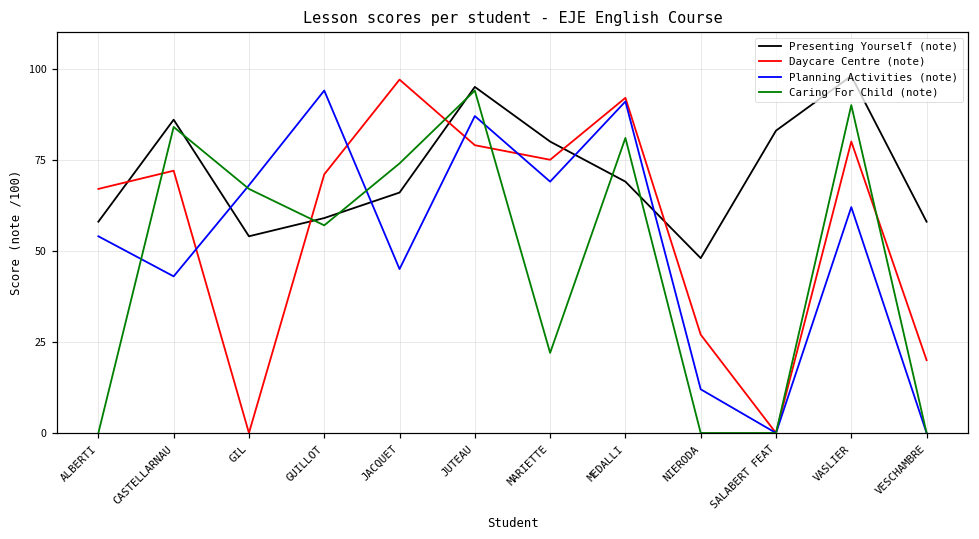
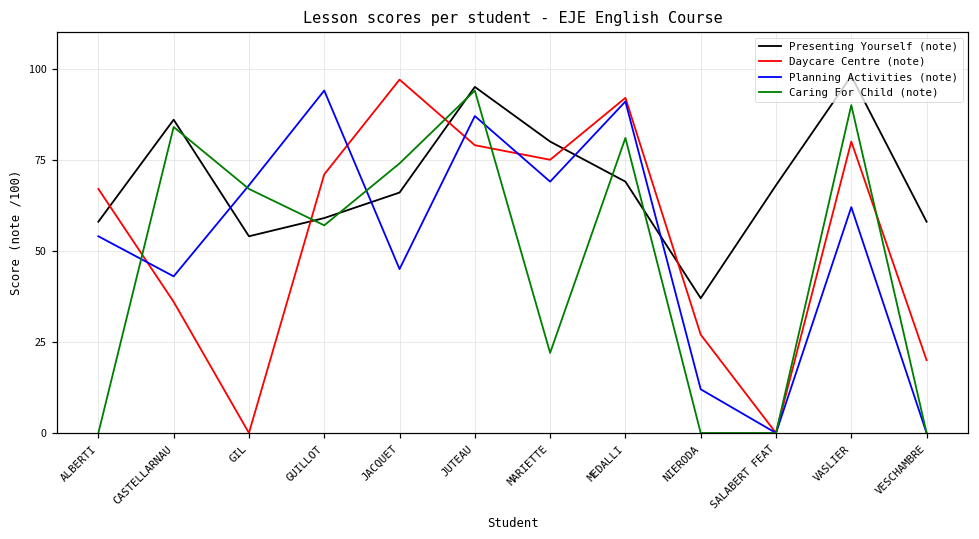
Daycare Centre (note), CASTELLARNAU: 72 -> 36
Presenting Yourself (note), NIERODA: 48 -> 37
Presenting Yourself (note), SALABERT FEAT: 83 -> 68
